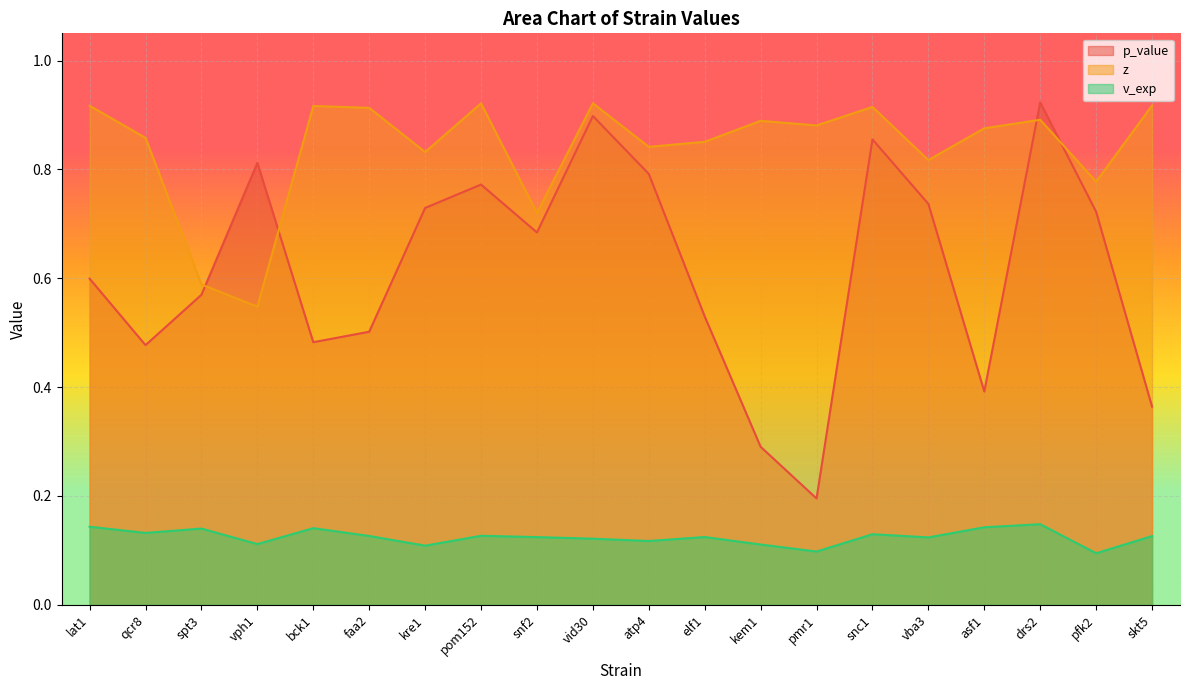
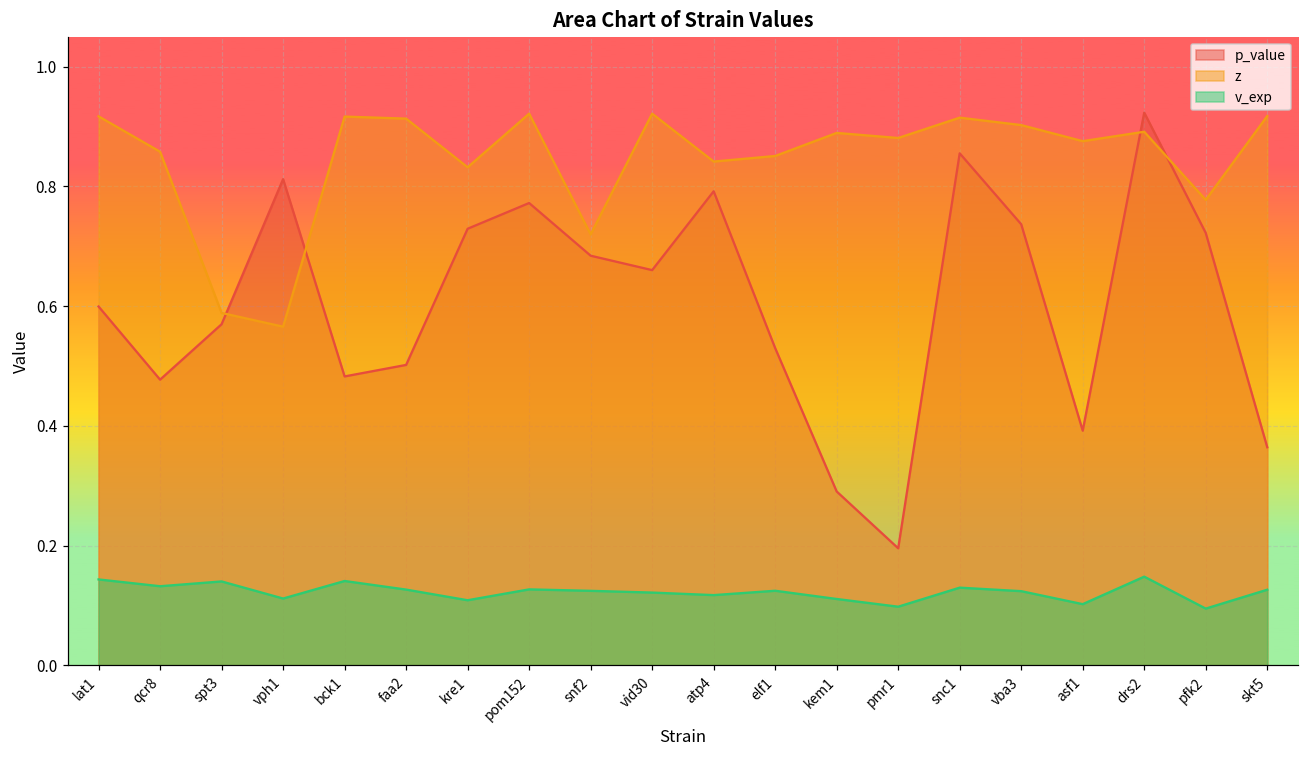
z, vph1: 0.55 -> 0.57
p_value, vid30: 0.90 -> 0.66
z, vba3: 0.82 -> 0.90
v_exp, asf1: 0.14 -> 0.10
